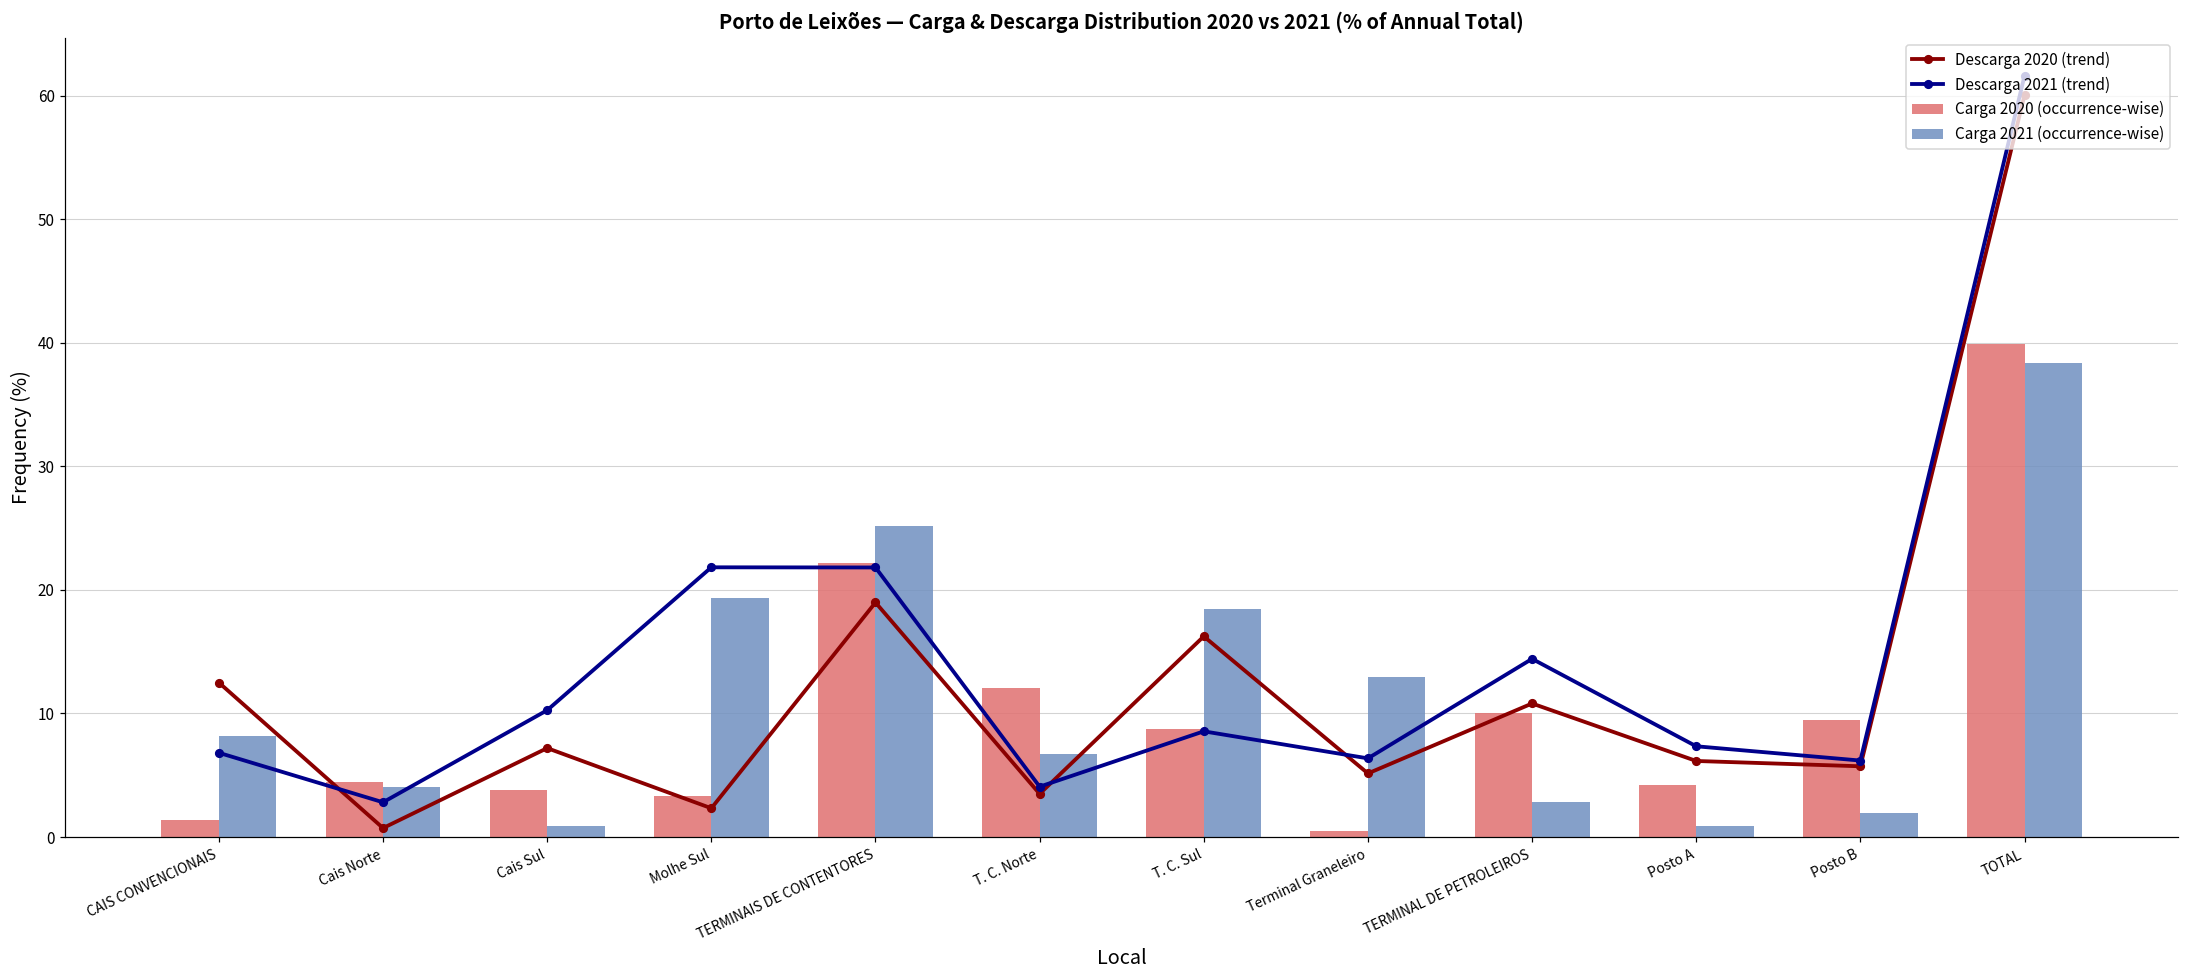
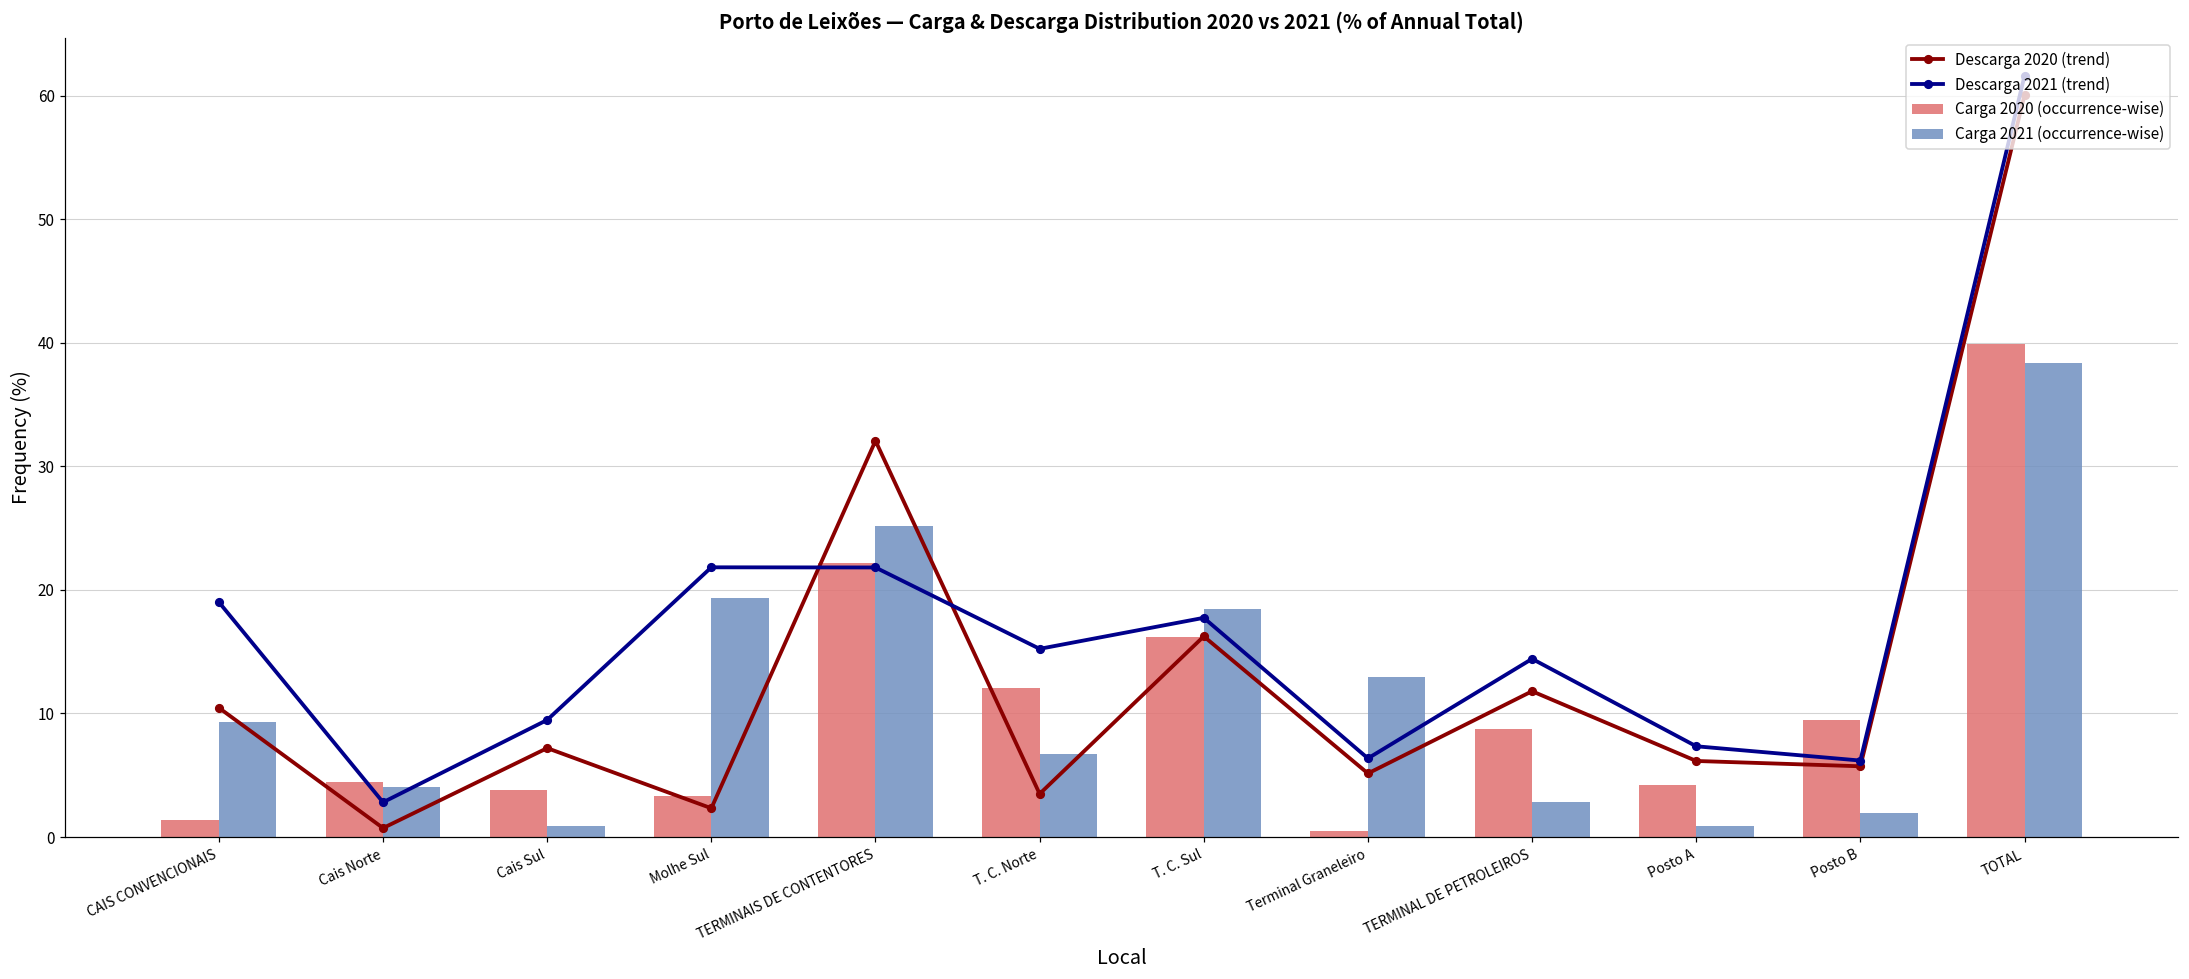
Descarga 2020 (trend), CAIS CONVENCIONAIS: 12.5 -> 10.5
Descarga 2021 (trend), CAIS CONVENCIONAIS: 6.8 -> 19.0
Carga 2021 (occurrence-wise), CAIS CONVENCIONAIS: 8.2 -> 9.3
Descarga 2021 (trend), Cais Sul: 10.3 -> 9.5
Descarga 2020 (trend), TERMINAIS DE CONTENTORES: 19.0 -> 32.1
Descarga 2021 (trend), T. C. Norte: 4.1 -> 15.2
Carga 2020 (occurrence-wise), T. C. Sul: 8.7 -> 16.2
Descarga 2021 (trend), T. C. Sul: 8.6 -> 17.7
Carga 2020 (occurrence-wise), TERMINAL DE PETROLEIROS: 10.1 -> 8.7
Descarga 2020 (trend), TERMINAL DE PETROLEIROS: 10.8 -> 11.8
